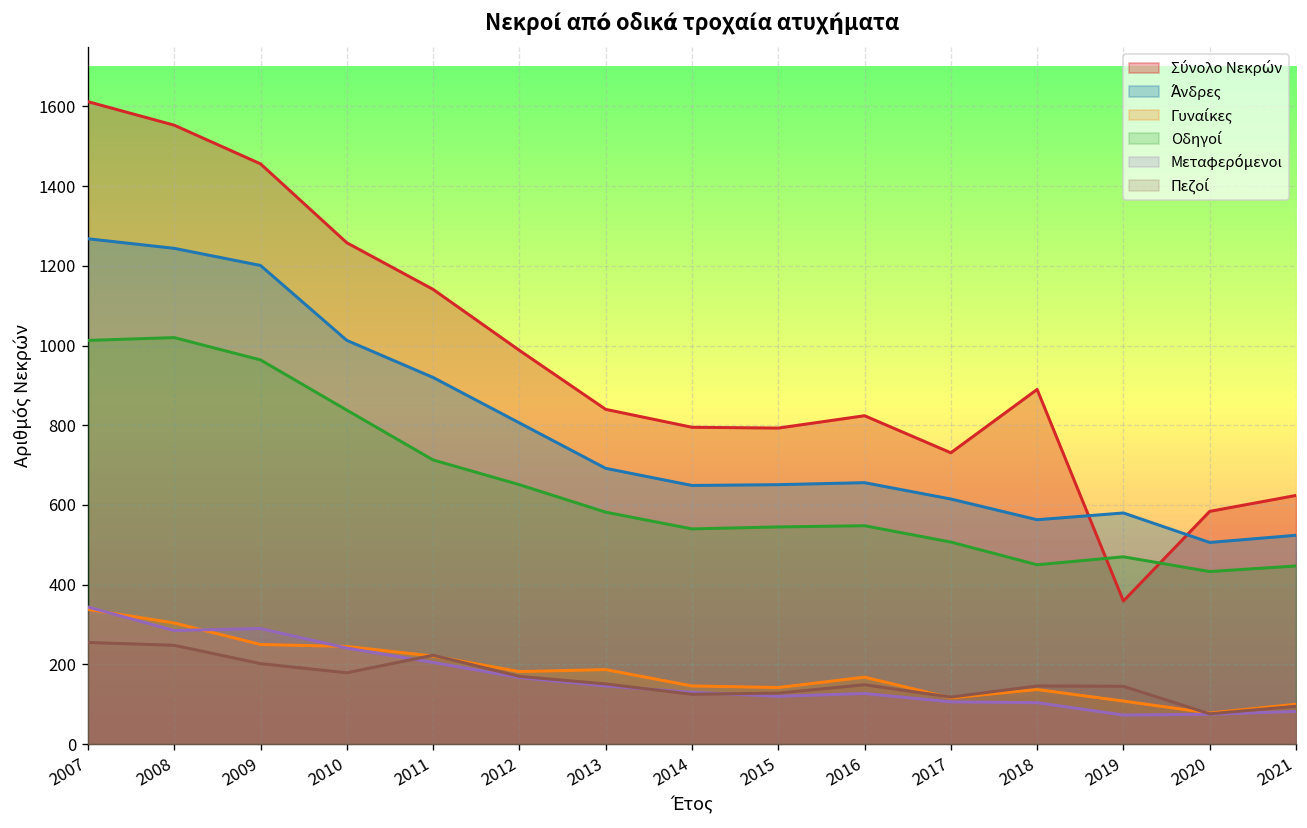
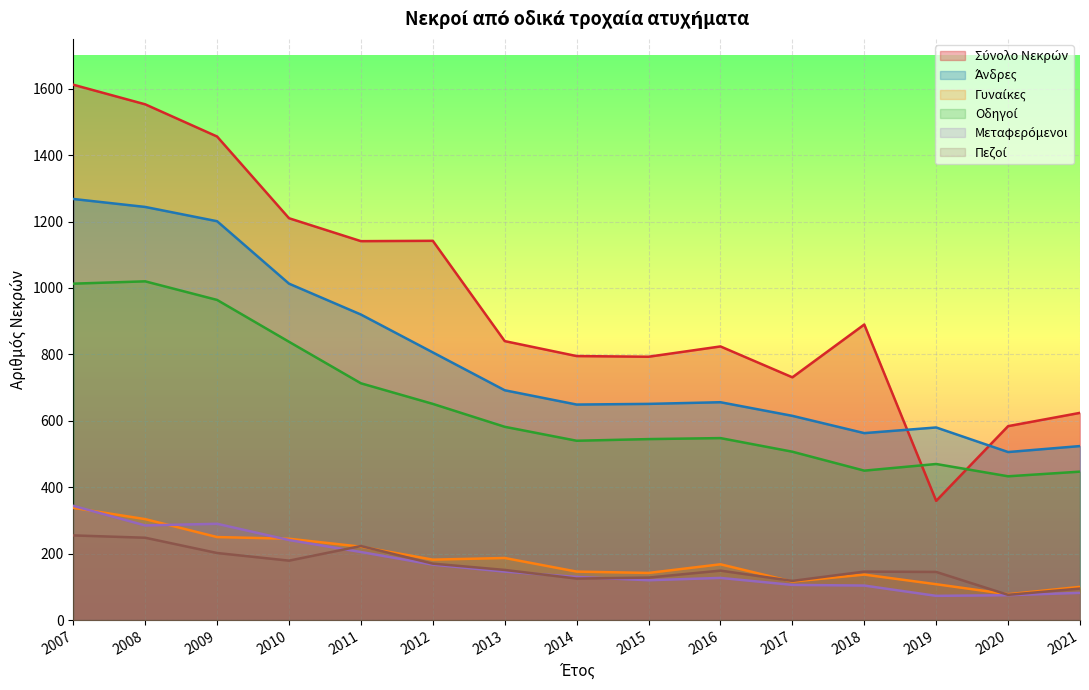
Σύνολο Νεκρών, 2010: 1260 -> 1210
Σύνολο Νεκρών, 2012: 990 -> 1140
